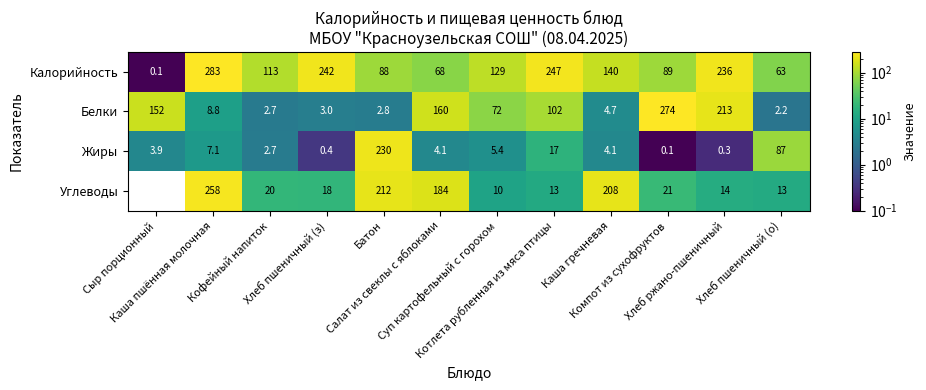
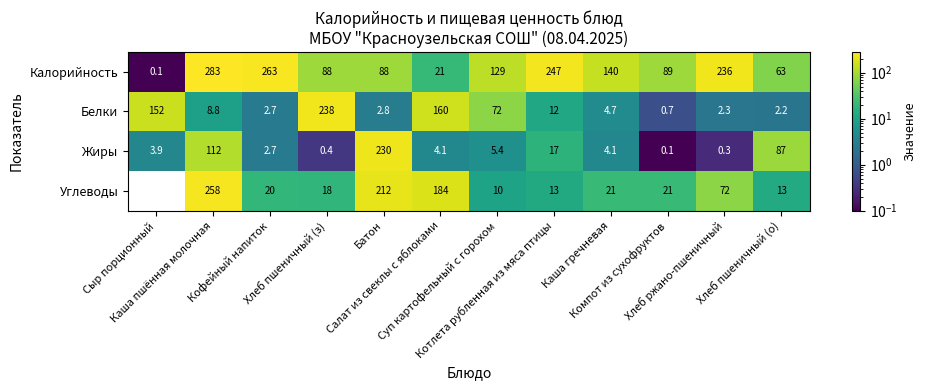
Калорийность, Кофейный напиток: 113 -> 263
Калорийность, Хлеб пшеничный (з): 242 -> 88
Калорийность, Салат из свеклы с яблоками: 68 -> 21
Белки, Хлеб пшеничный (з): 3.0 -> 238
Белки, Котлета рубленная из мяса птицы: 102 -> 12
Белки, Компот из сухофруктов: 274 -> 0.7
Белки, Хлеб ржано-пшеничный: 213 -> 2.3
Жиры, Каша пшённая молочная: 7.1 -> 112
Углеводы, Каша гречневая: 208 -> 21
Углеводы, Хлеб ржано-пшеничный: 14 -> 72
